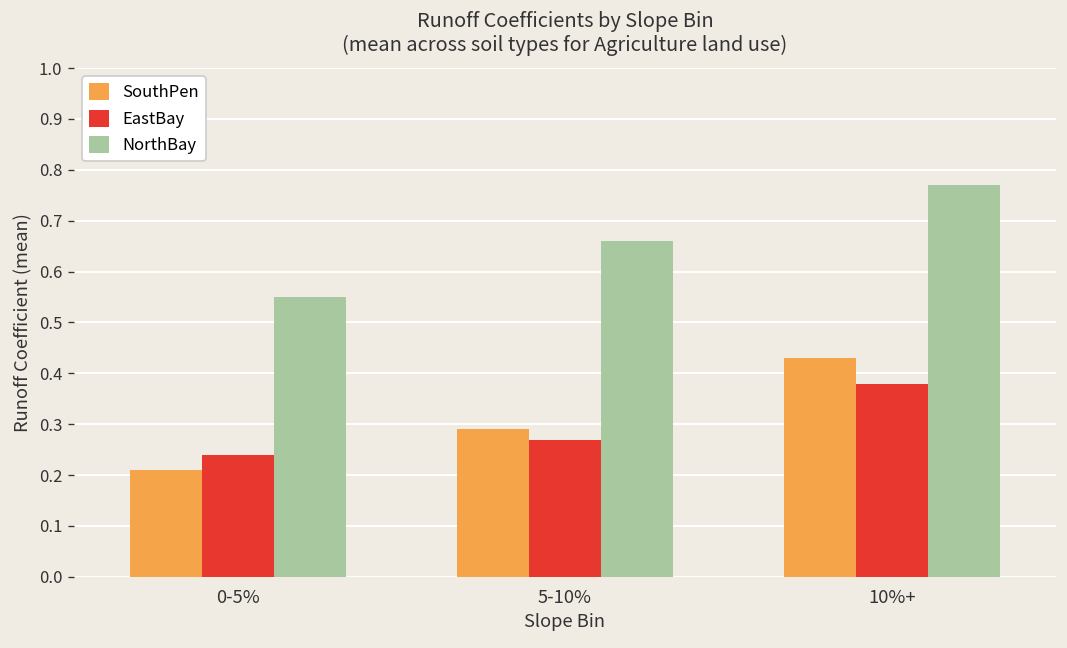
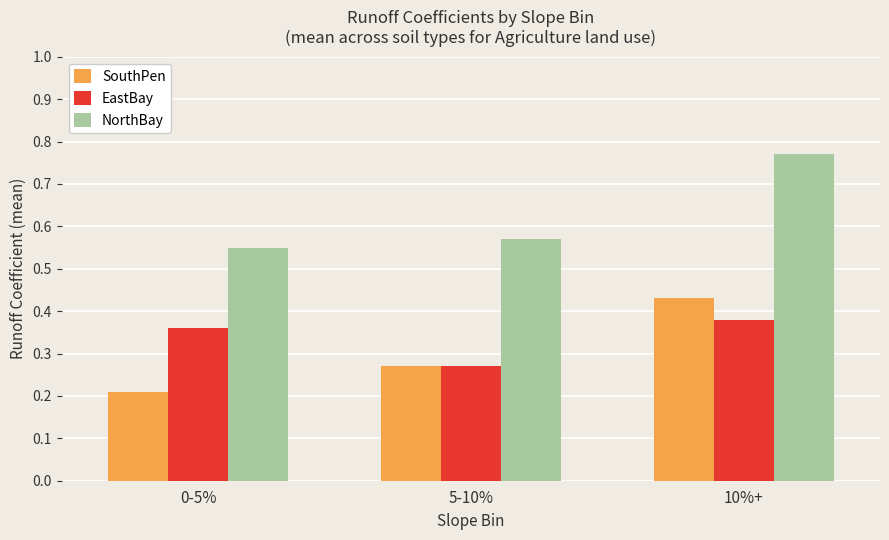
EastBay, 0-5%: 0.24 -> 0.36
SouthPen, 5-10%: 0.29 -> 0.27
NorthBay, 5-10%: 0.66 -> 0.57
